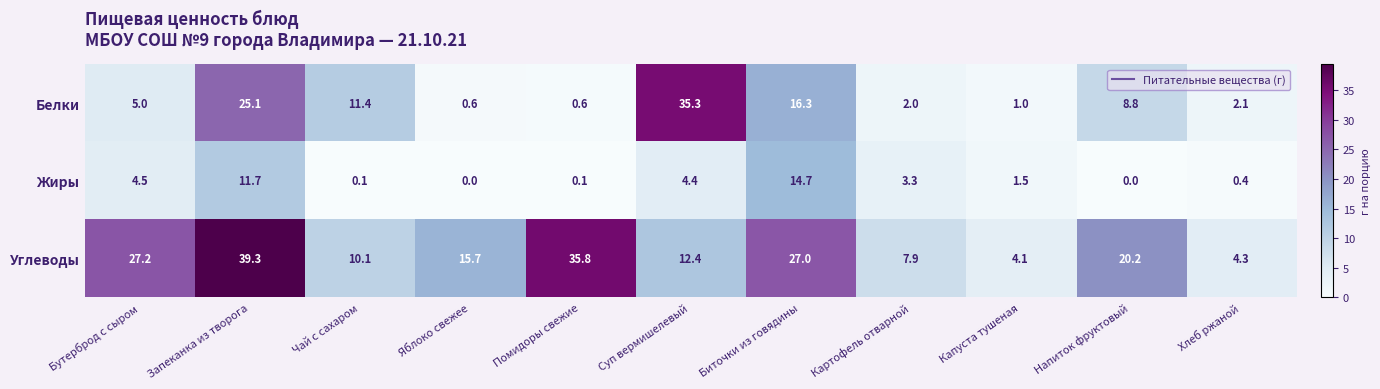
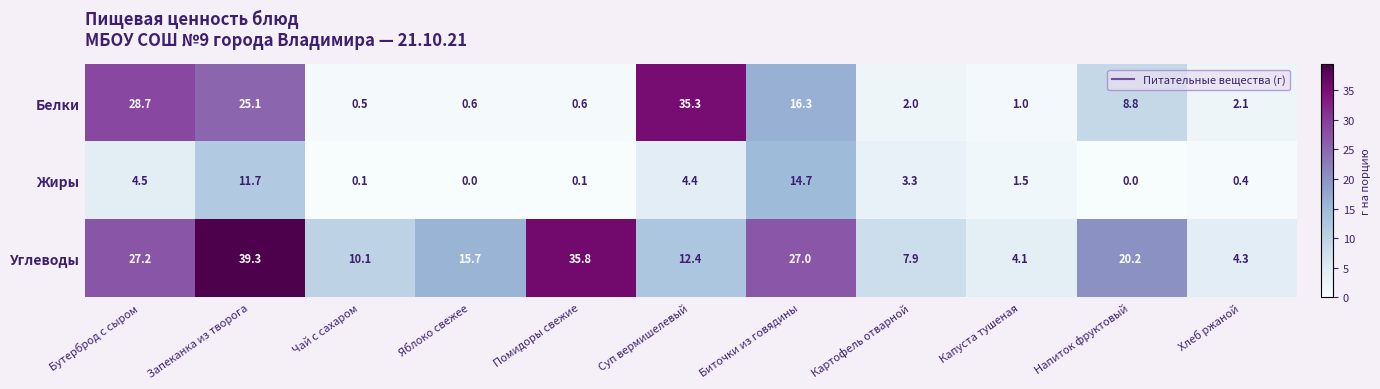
Белки, Бутерброд с сыром: 5.0 -> 28.7
Белки, Чай с сахаром: 11.4 -> 0.5
